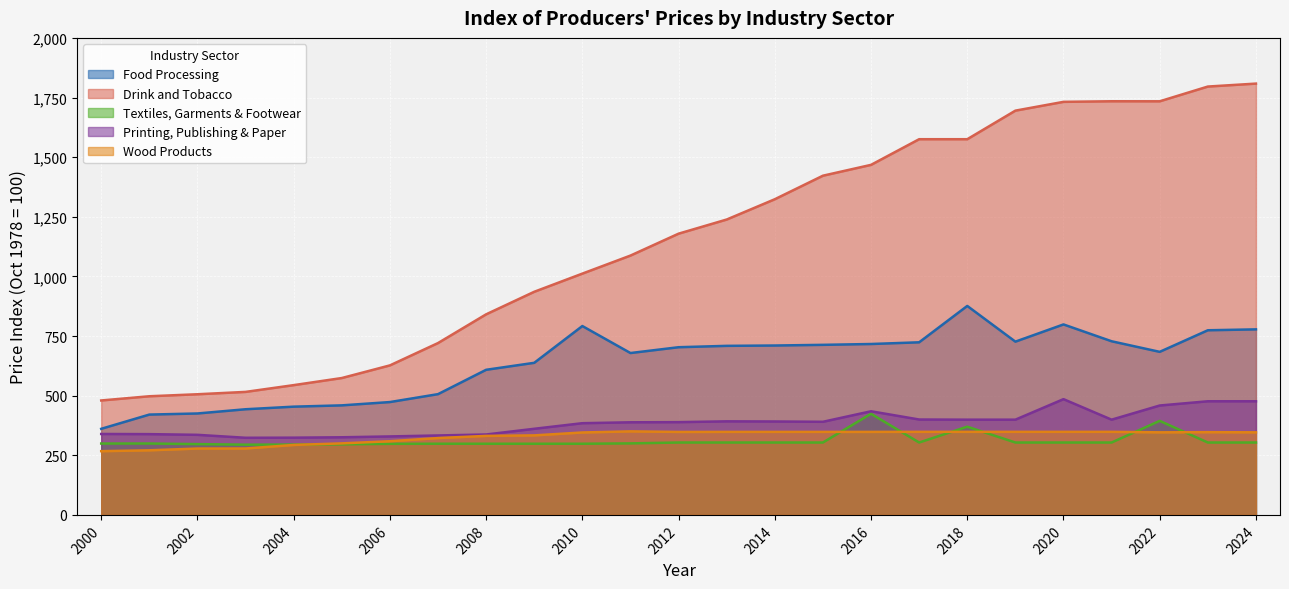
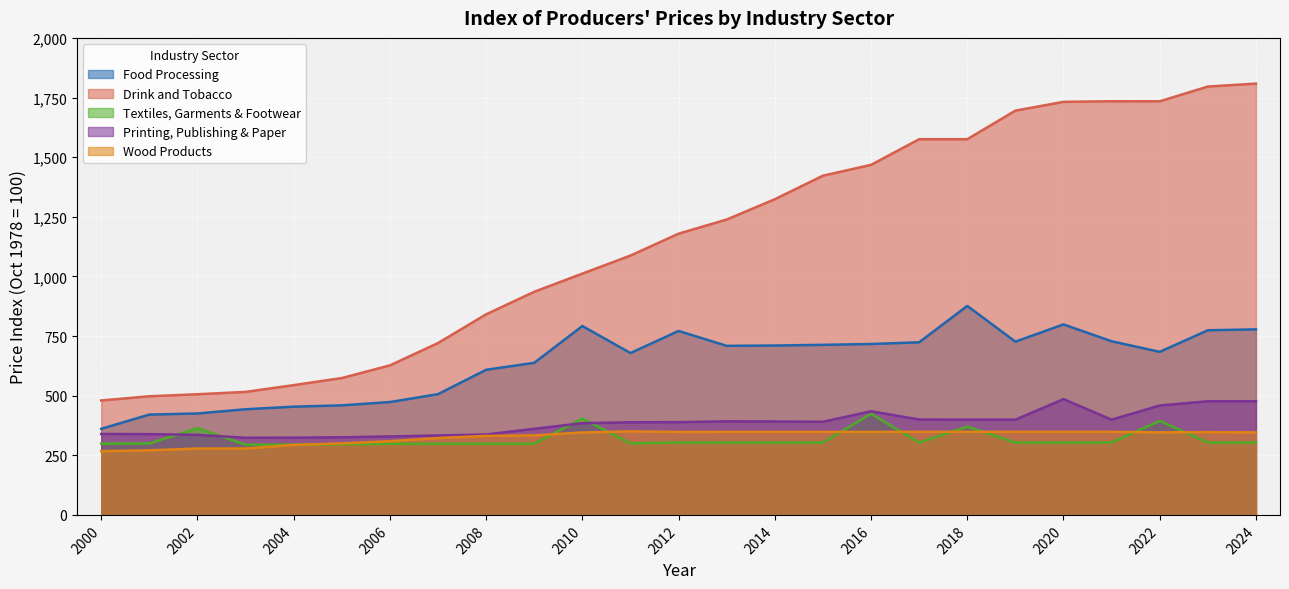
Textiles, Garments & Footwear, 2002: 300 -> 360
Textiles, Garments & Footwear, 2010: 300 -> 400
Food Processing, 2012: 700 -> 770
